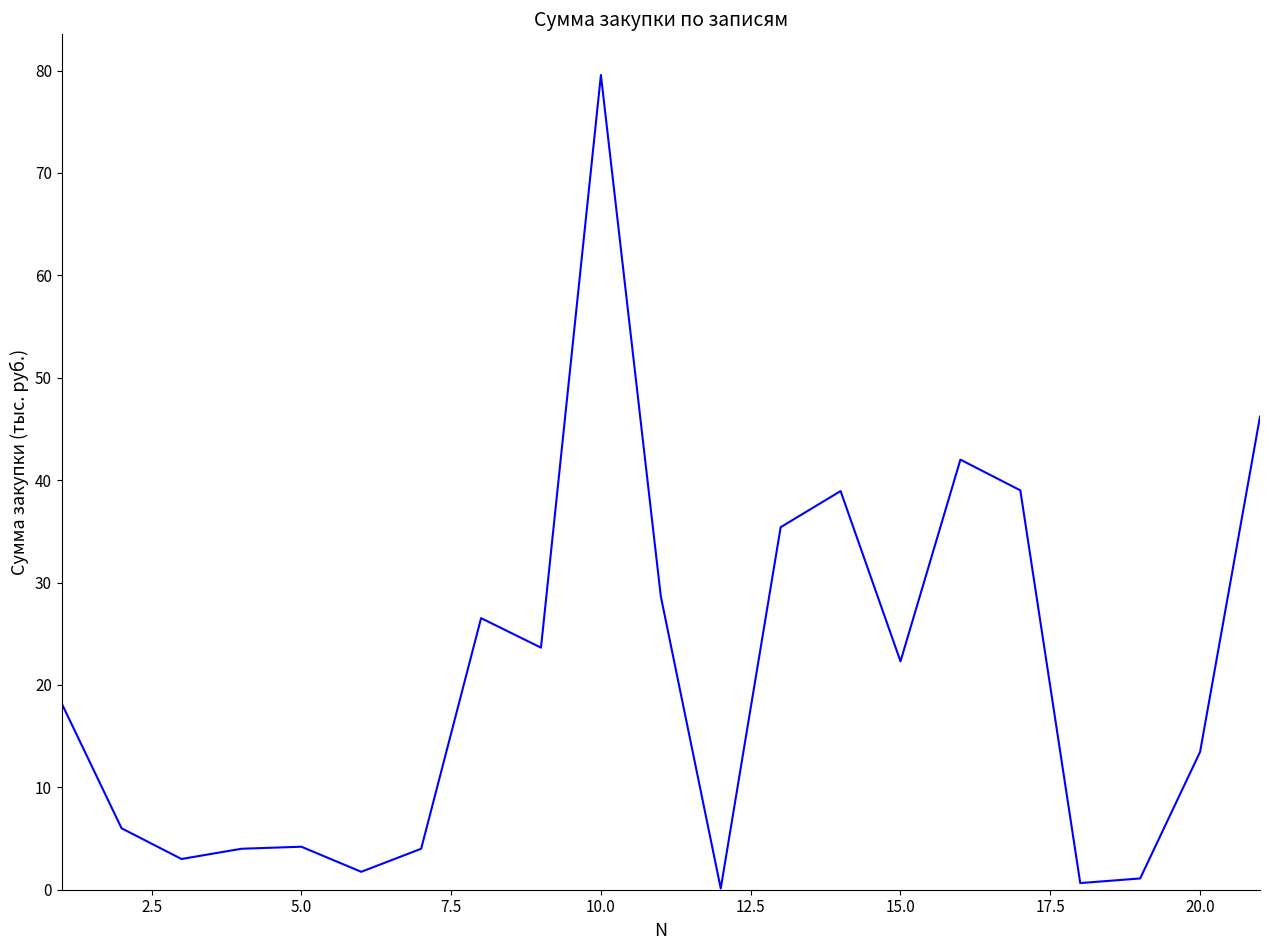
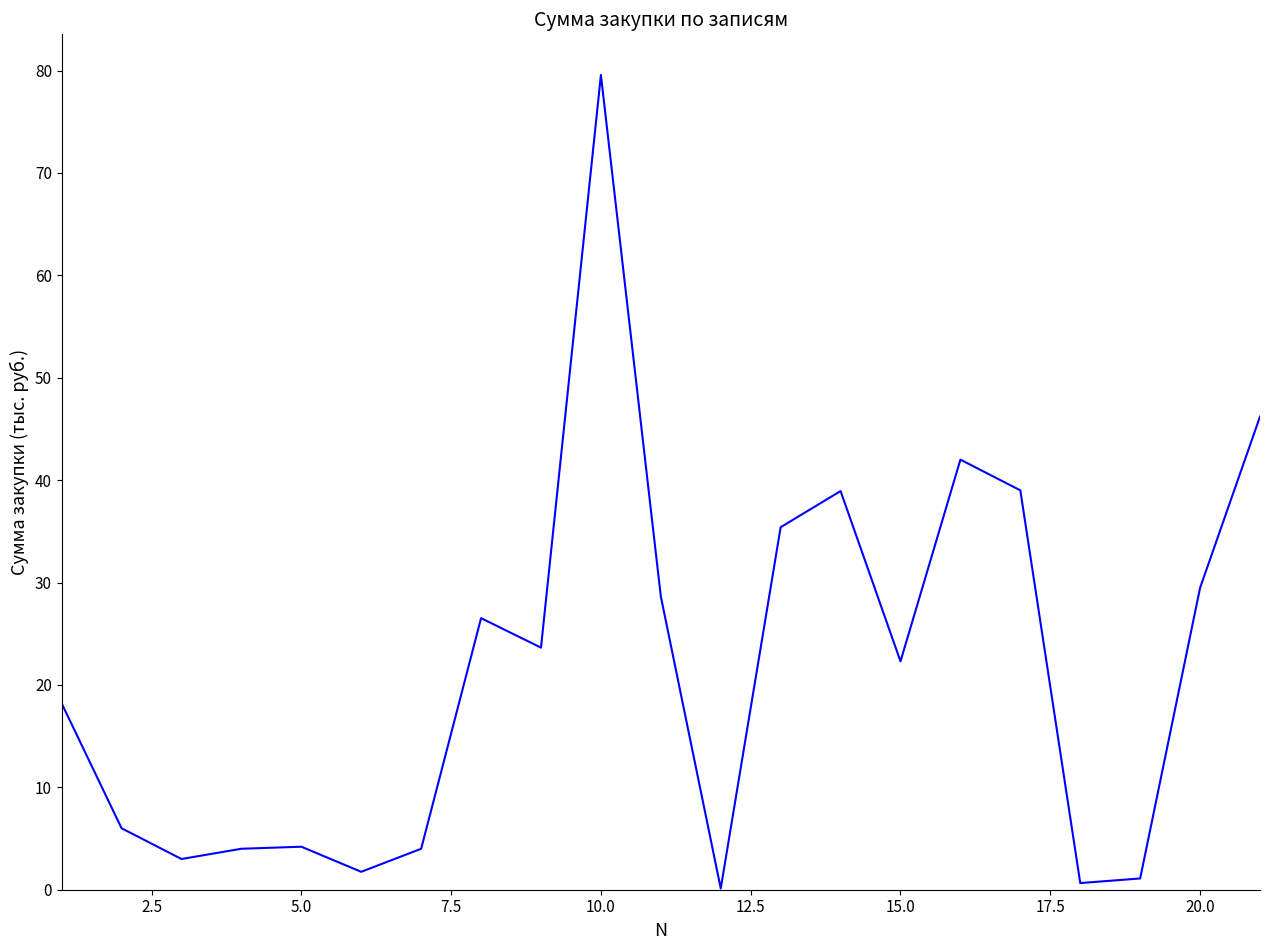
20.0: 13.5 -> 29.5
